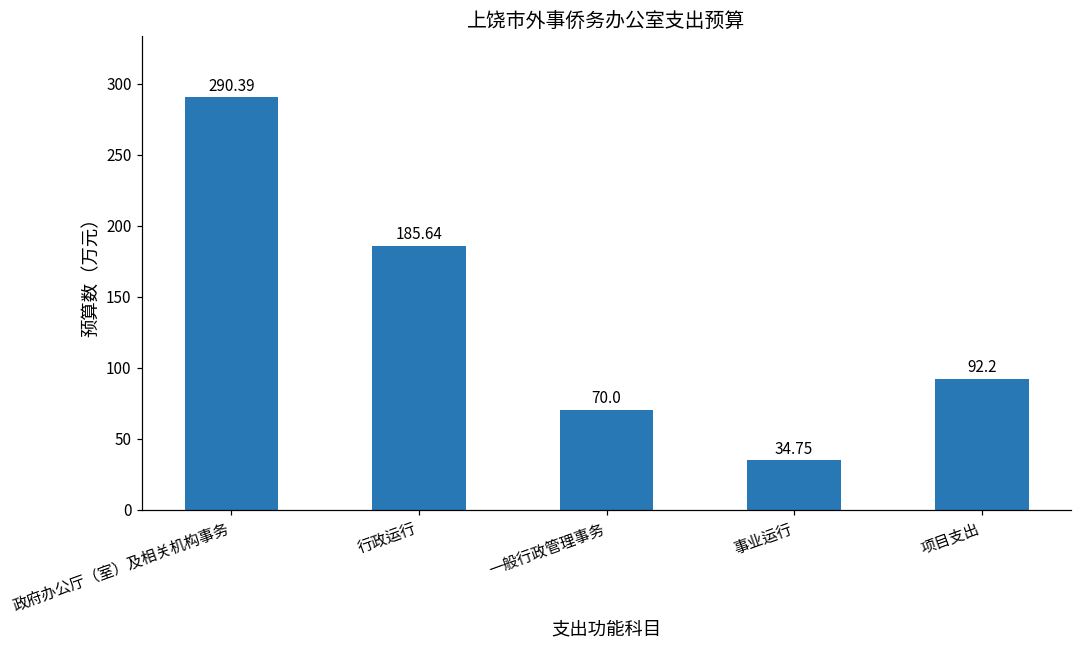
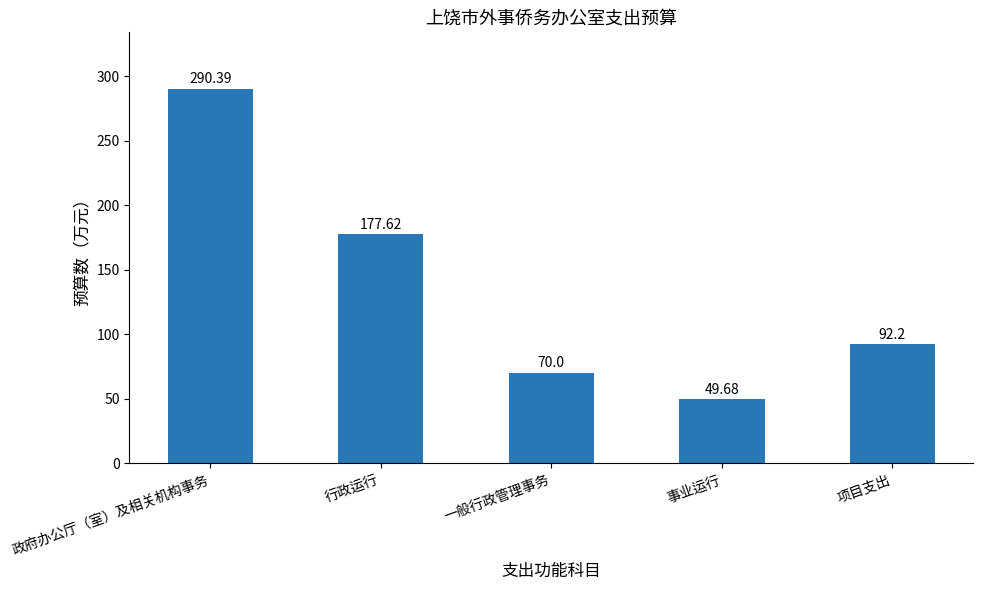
行政运行: 185.64 -> 177.62
事业运行: 34.75 -> 49.68
